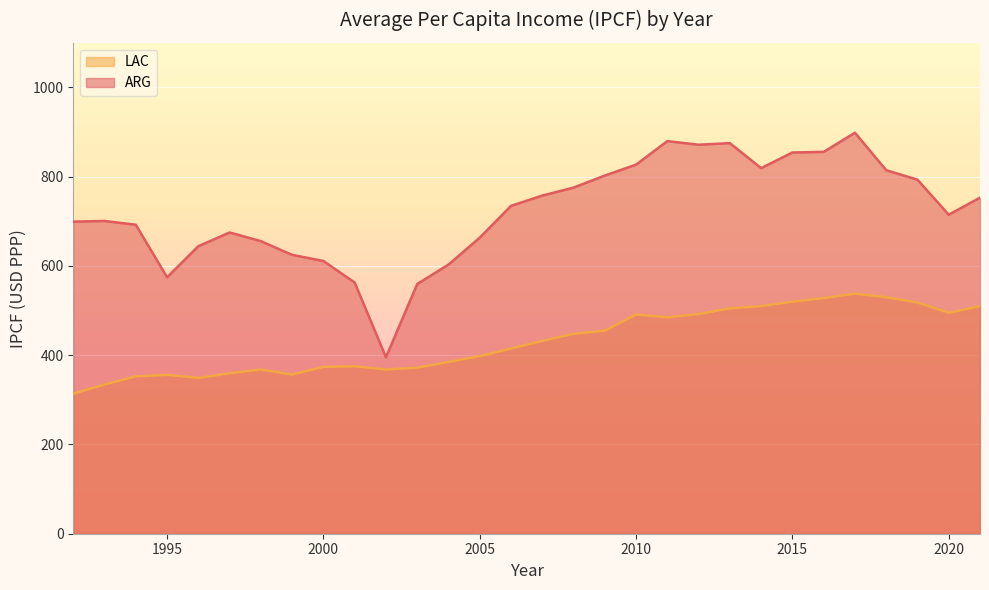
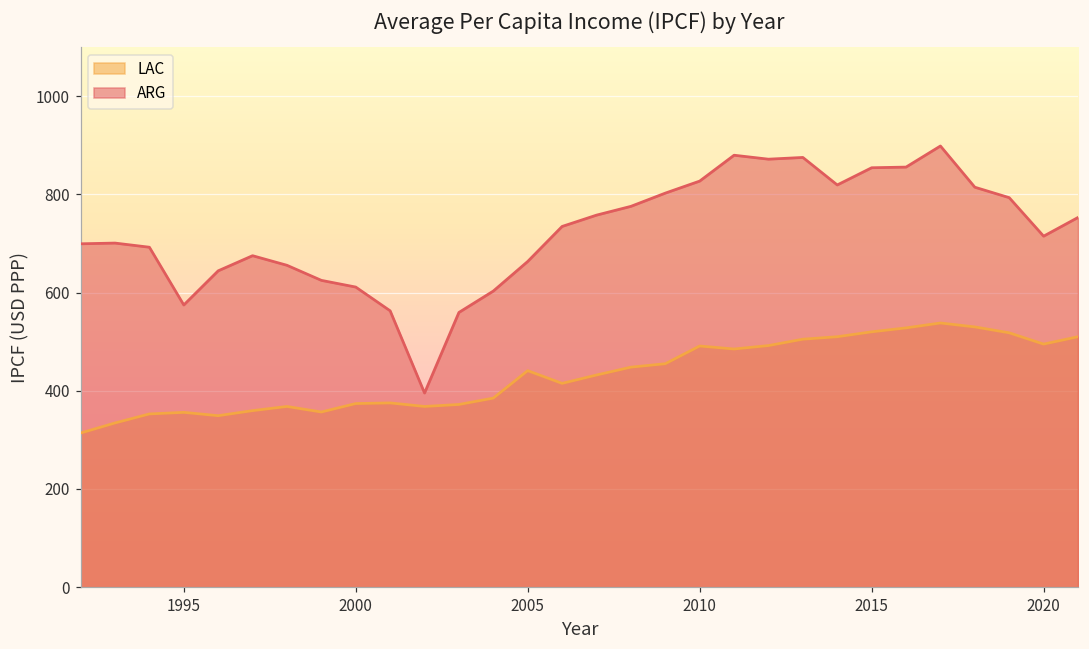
LAC, 2005: 400 -> 440
